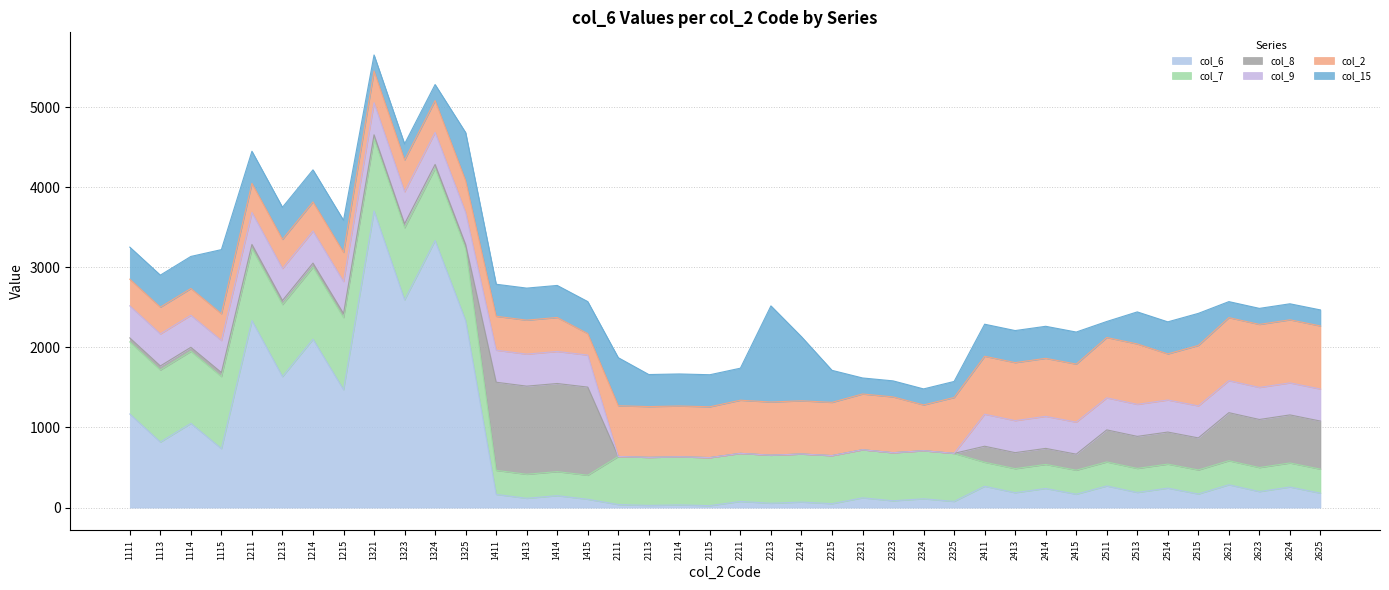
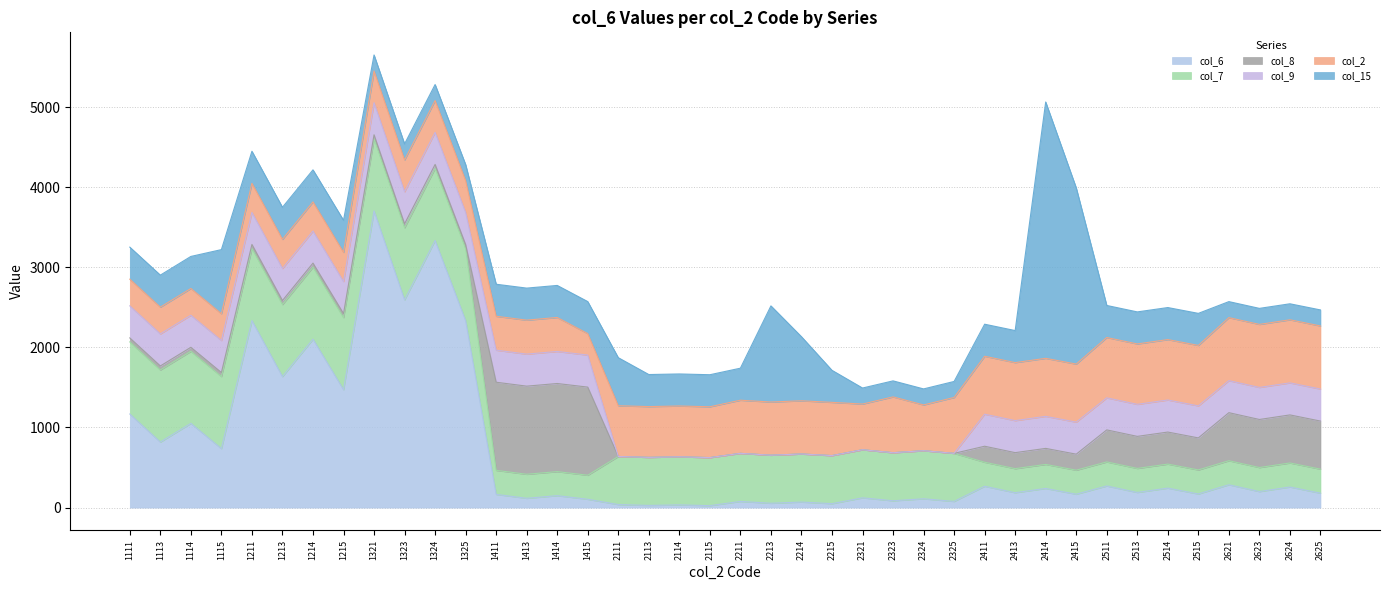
col_15, 1325: 600 -> 200
col_2, 2321: 700 -> 600
col_15, 2414: 400 -> 3200
col_15, 2415: 400 -> 2200
col_15, 2511: 200 -> 400
col_2, 2514: 600 -> 800
